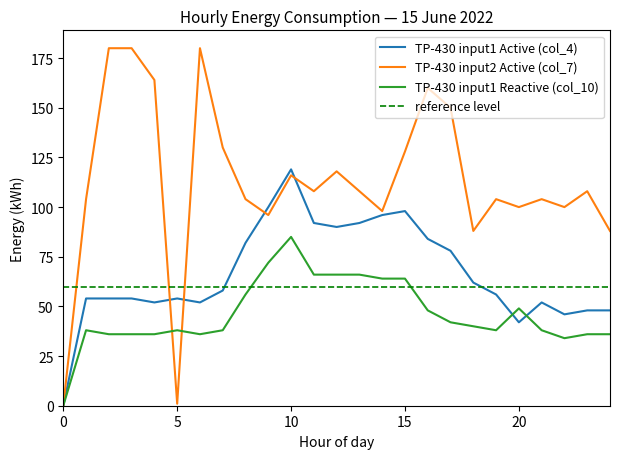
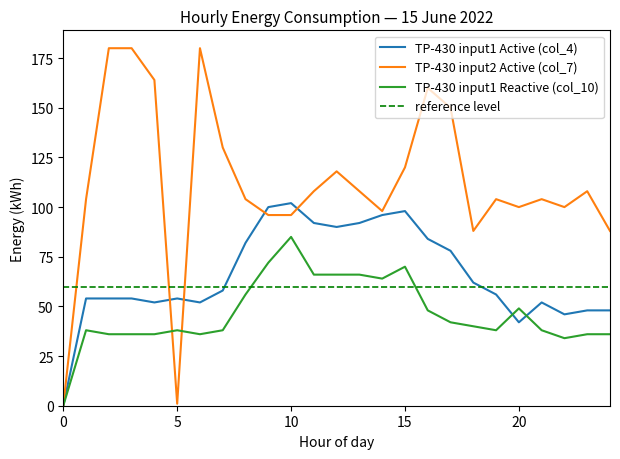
TP-430 input1 Active (col_4), 10: 119 -> 102
TP-430 input2 Active (col_7), 10: 116 -> 96
TP-430 input2 Active (col_7), 15: 128 -> 120
TP-430 input1 Reactive (col_10), 15: 64 -> 70
